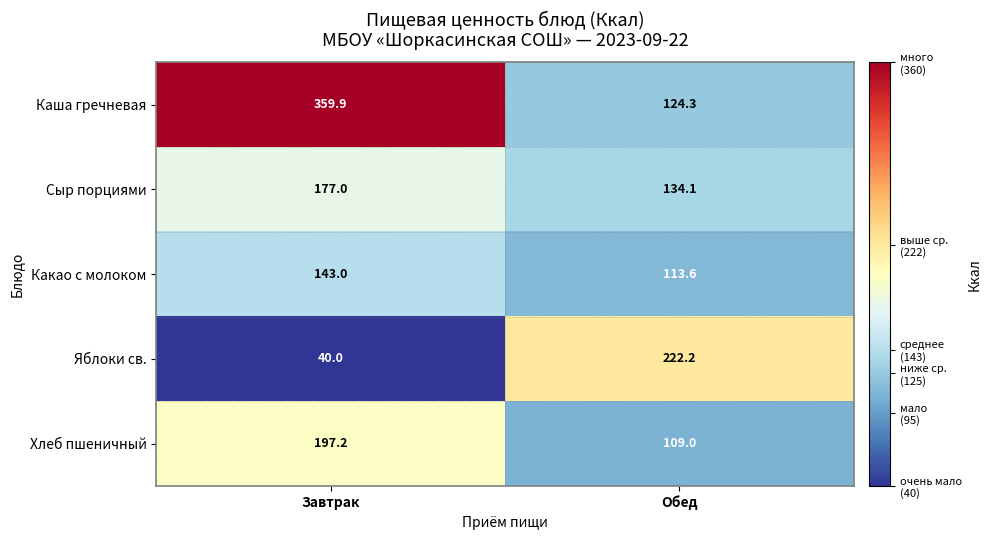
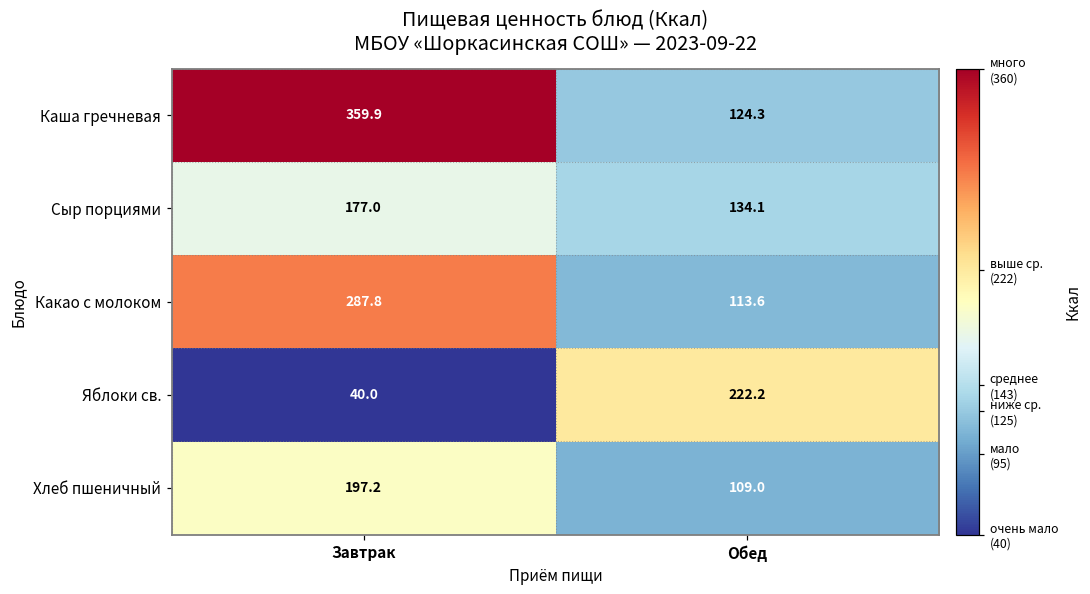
Какао с молоком, Завтрак: 143.0 -> 287.8
